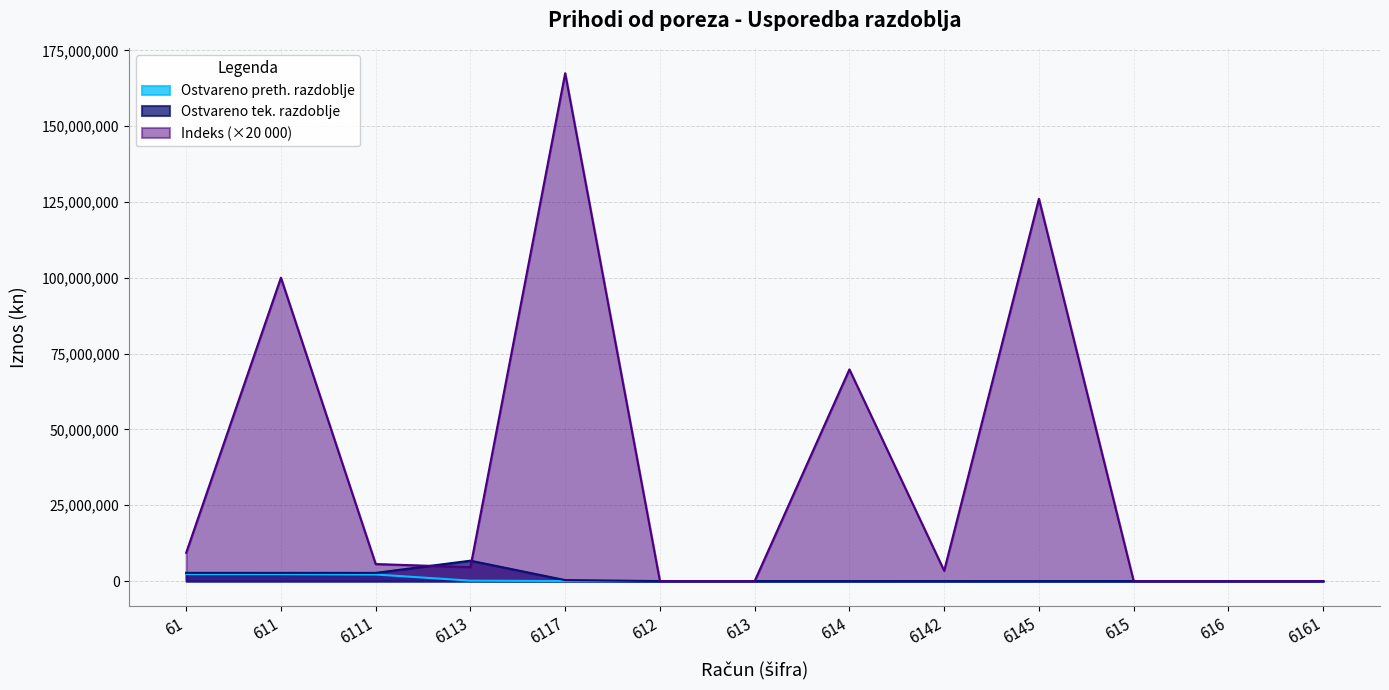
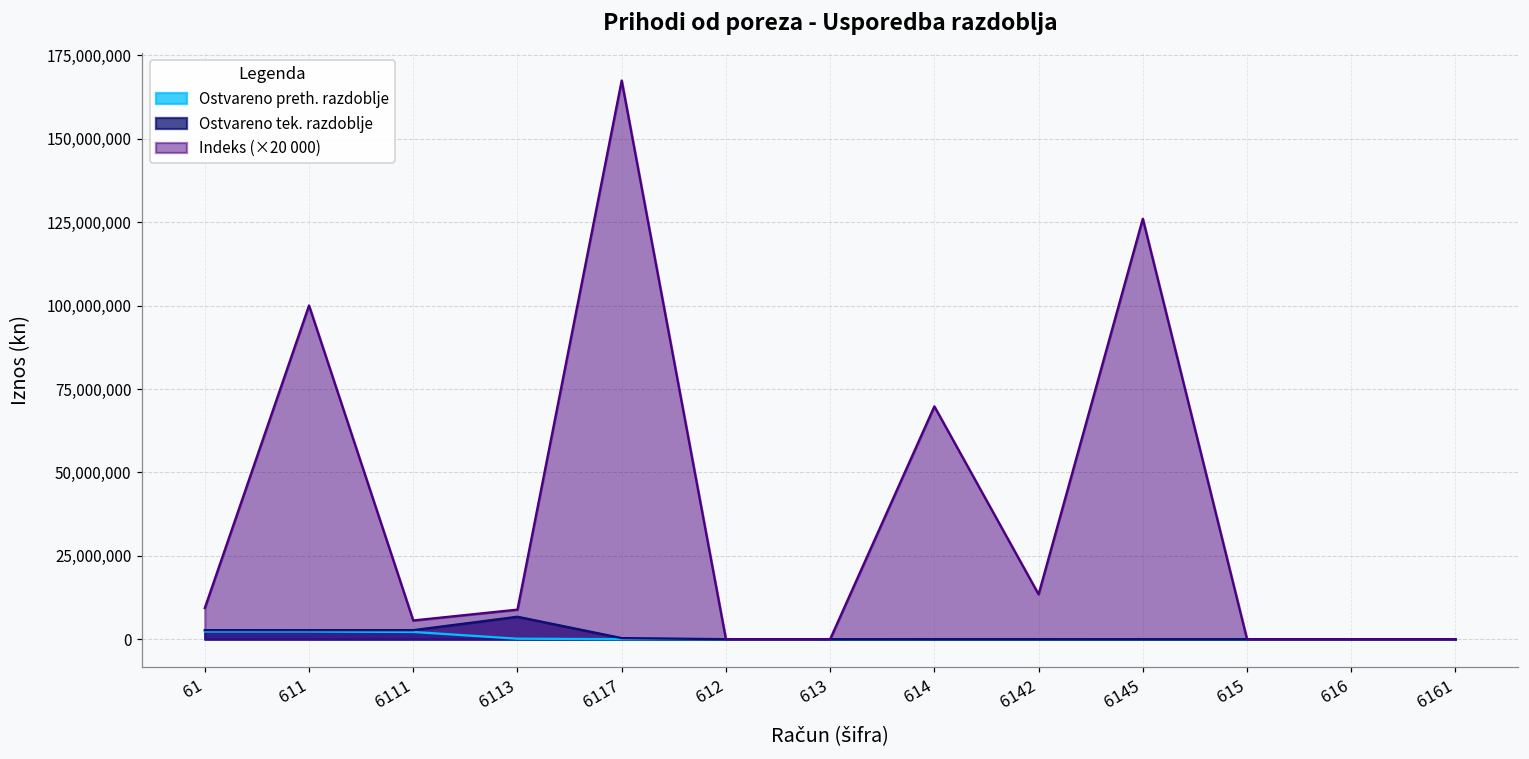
Indeks (×20 000), 6113: 5,000,000 -> 9,000,000
Indeks (×20 000), 6142: 3,000,000 -> 13,000,000
